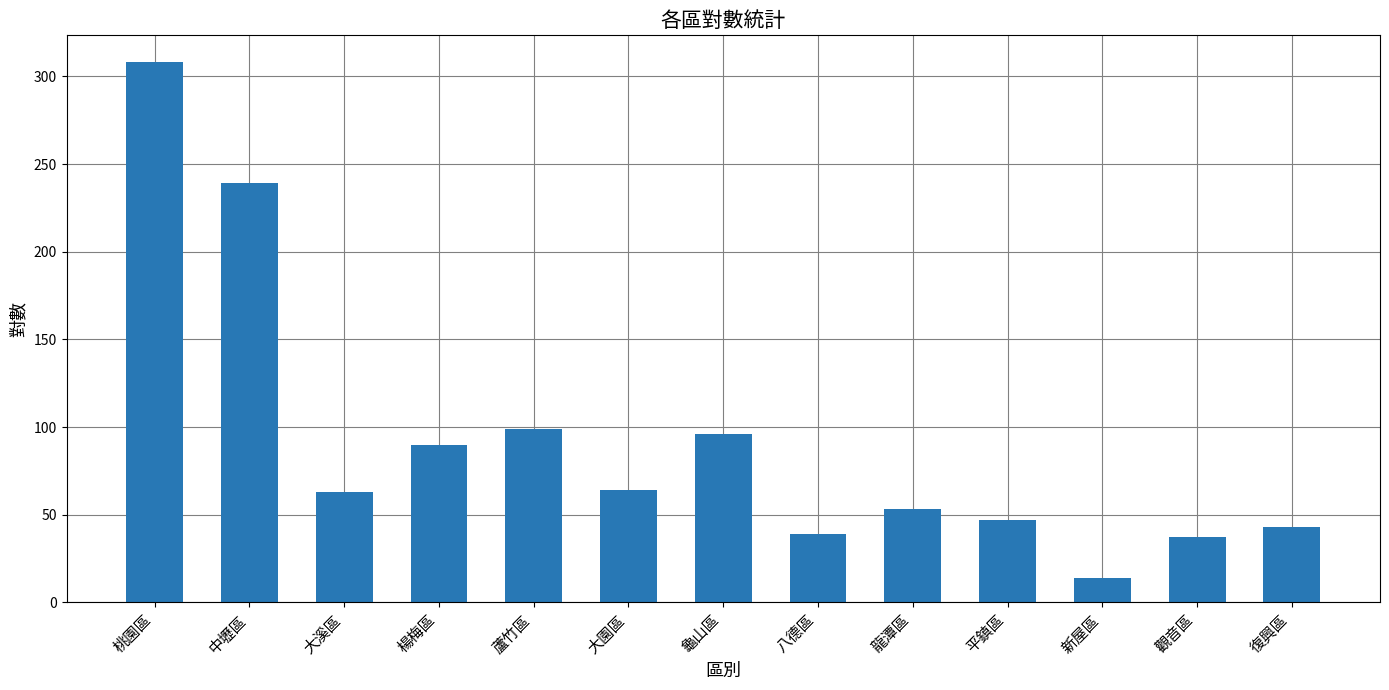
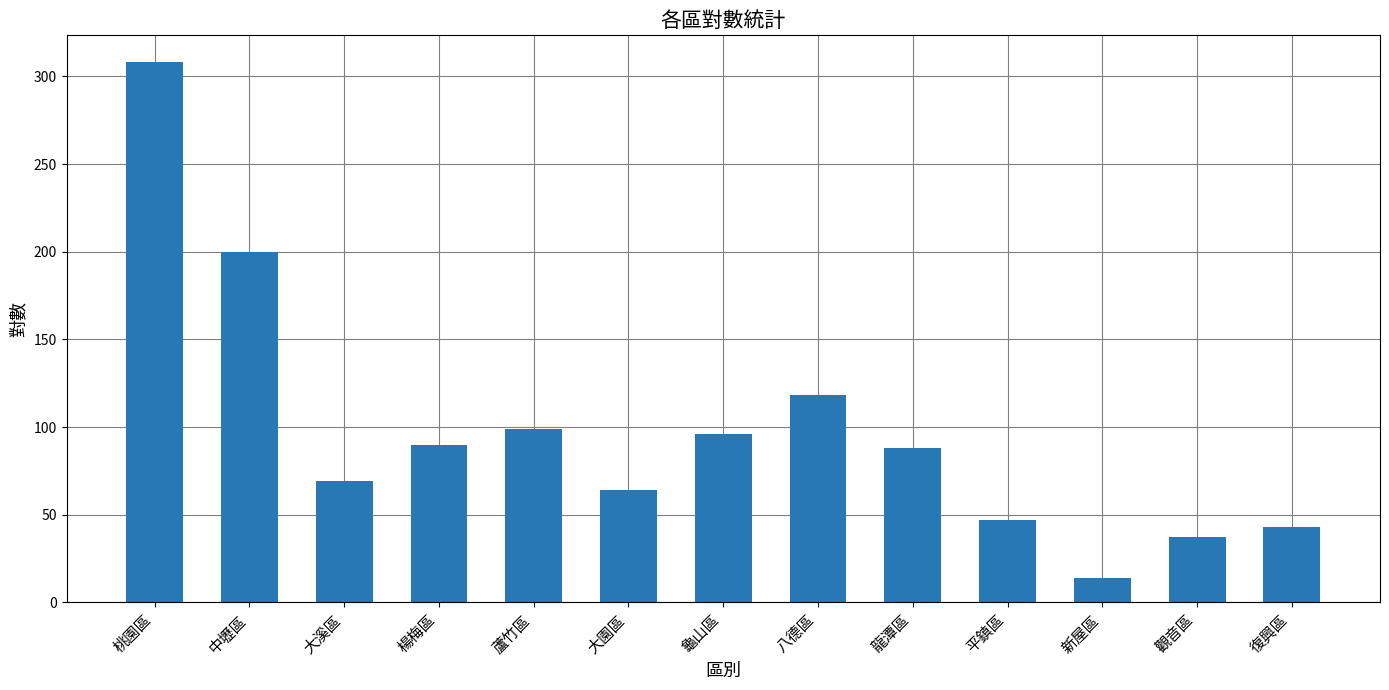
中壢區: 239 -> 200
大溪區: 63 -> 69
八德區: 39 -> 118
龍潭區: 53 -> 88
